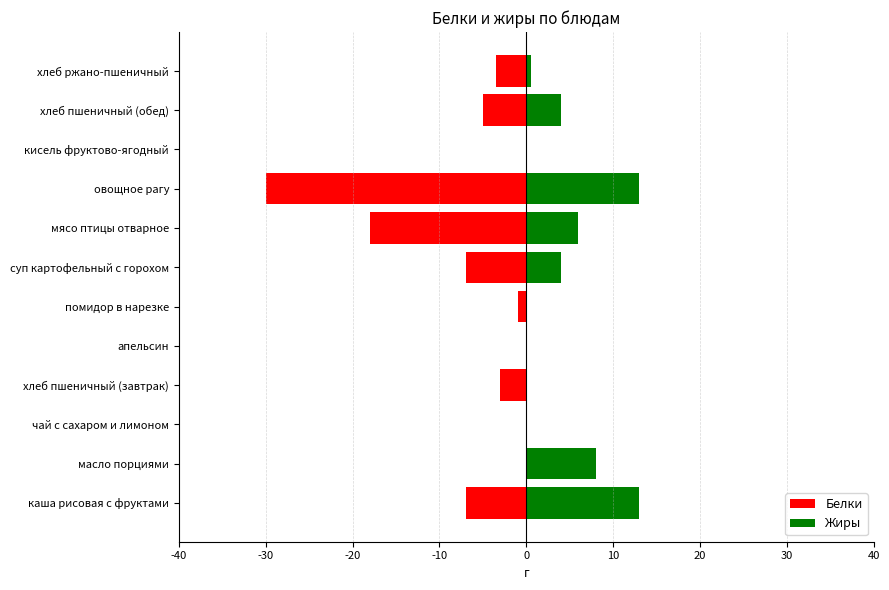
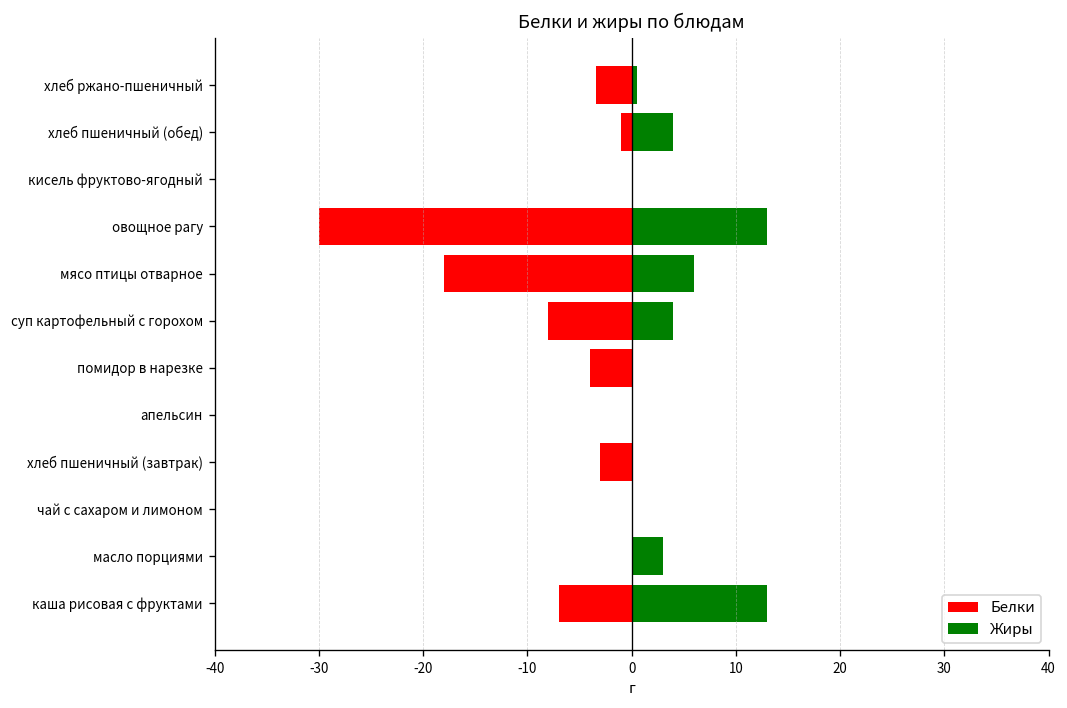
Белки, хлеб пшеничный (обед): -5 -> -1
Белки, суп картофельный с горохом: -7 -> -8
Белки, помидор в нарезке: -1 -> -4
Жиры, масло порциями: 8 -> 3
